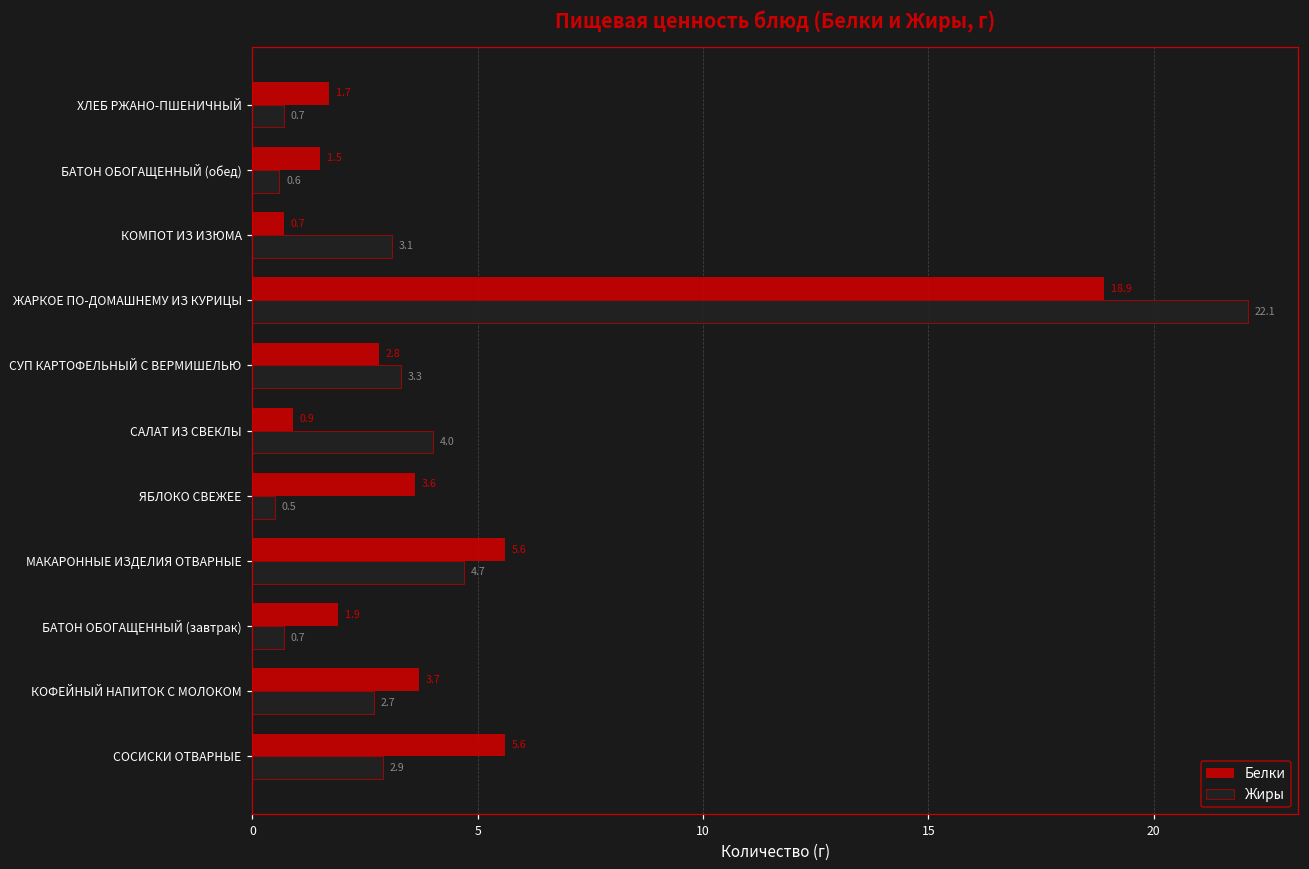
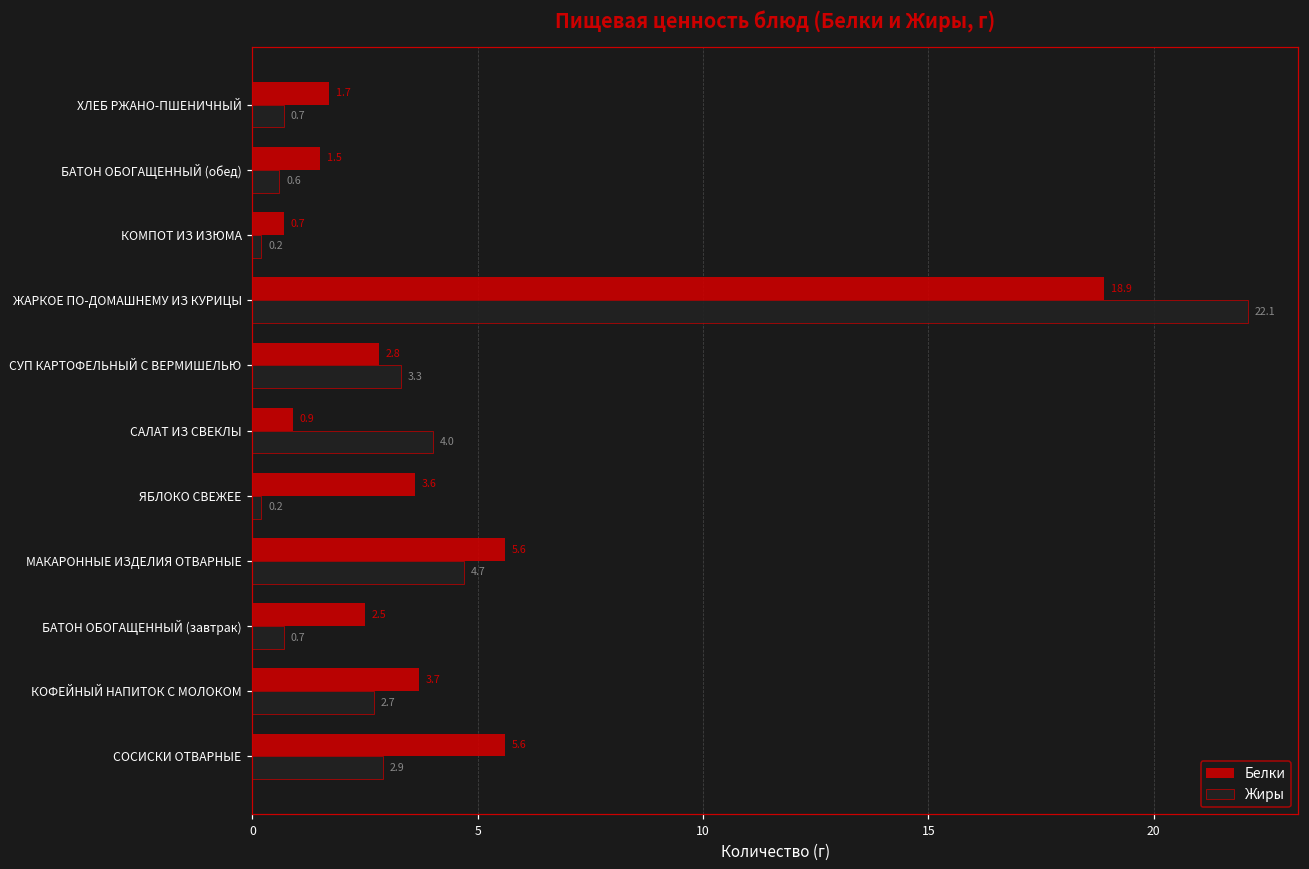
Жиры, КОМПОТ ИЗ ИЗЮМА: 3.1 -> 0.2
Жиры, ЯБЛОКО СВЕЖЕЕ: 0.5 -> 0.2
Белки, БАТОН ОБОГАЩЕННЫЙ (завтрак): 1.9 -> 2.5
